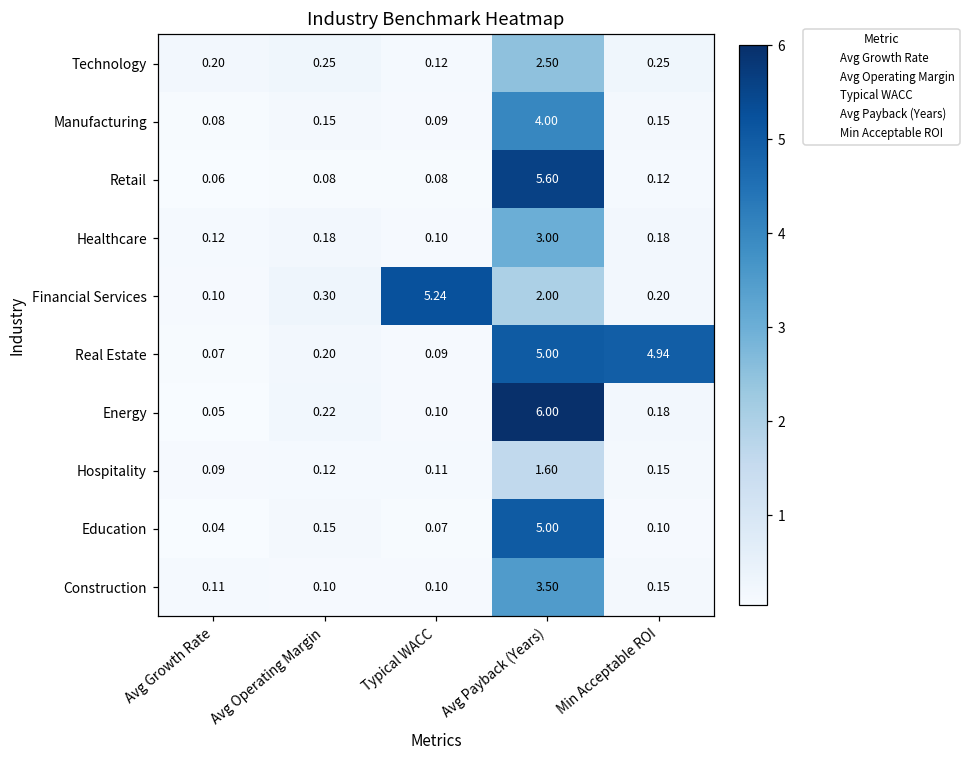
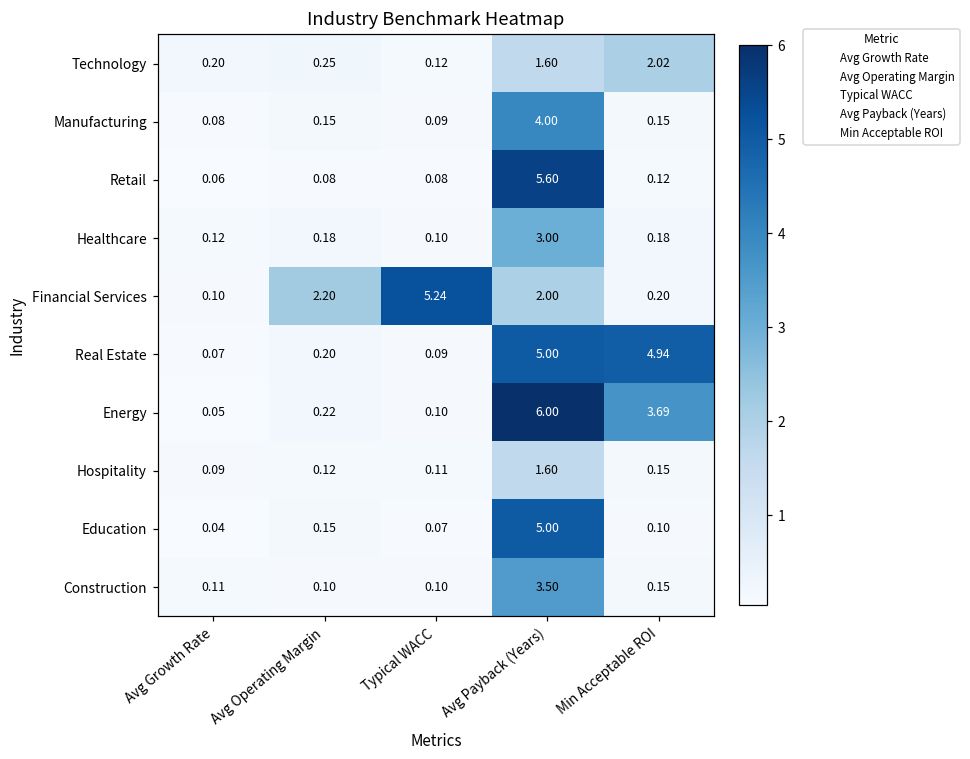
Technology, Avg Payback (Years): 2.50 -> 1.60
Technology, Min Acceptable ROI: 0.25 -> 2.02
Financial Services, Avg Operating Margin: 0.30 -> 2.20
Energy, Min Acceptable ROI: 0.18 -> 3.69
